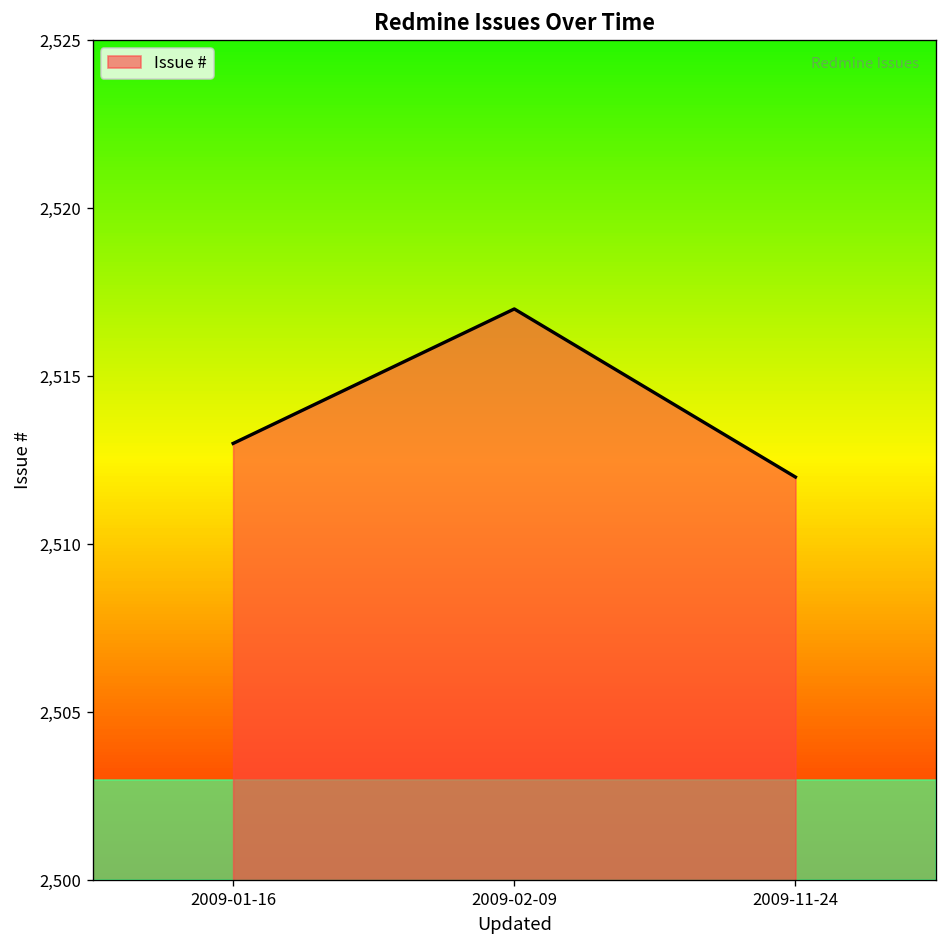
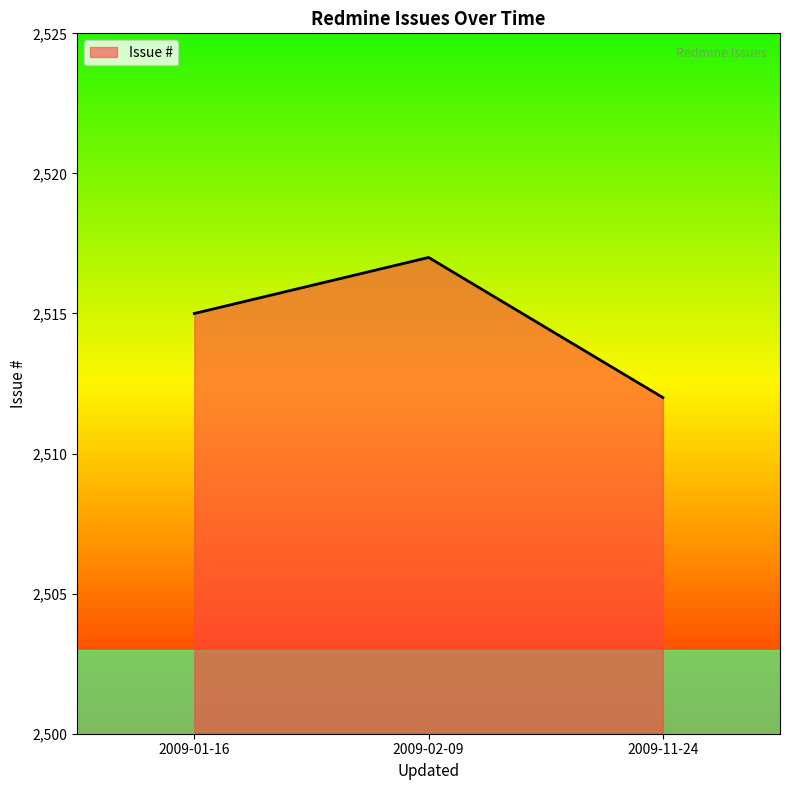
2009-01-16: 2,513 -> 2,515
